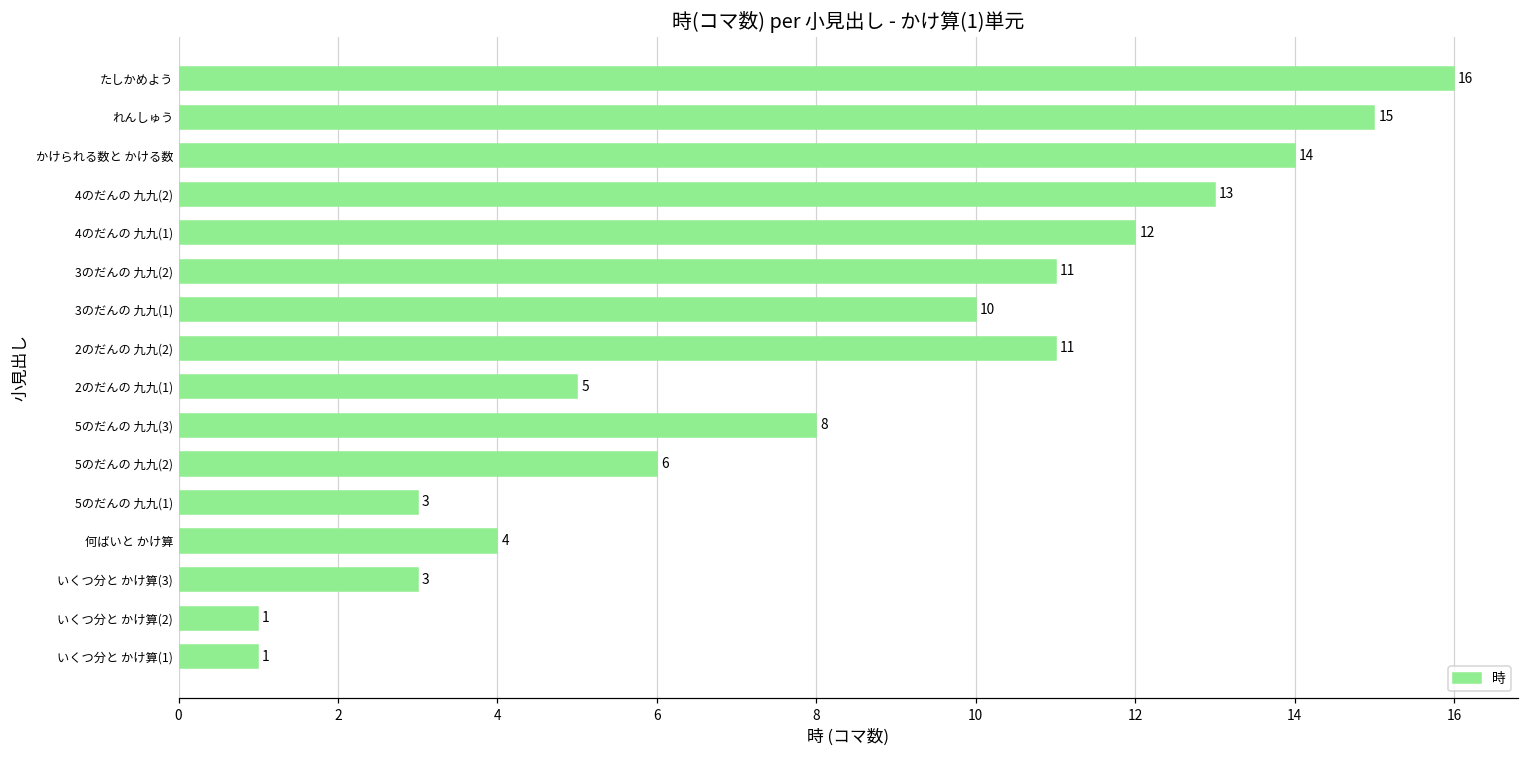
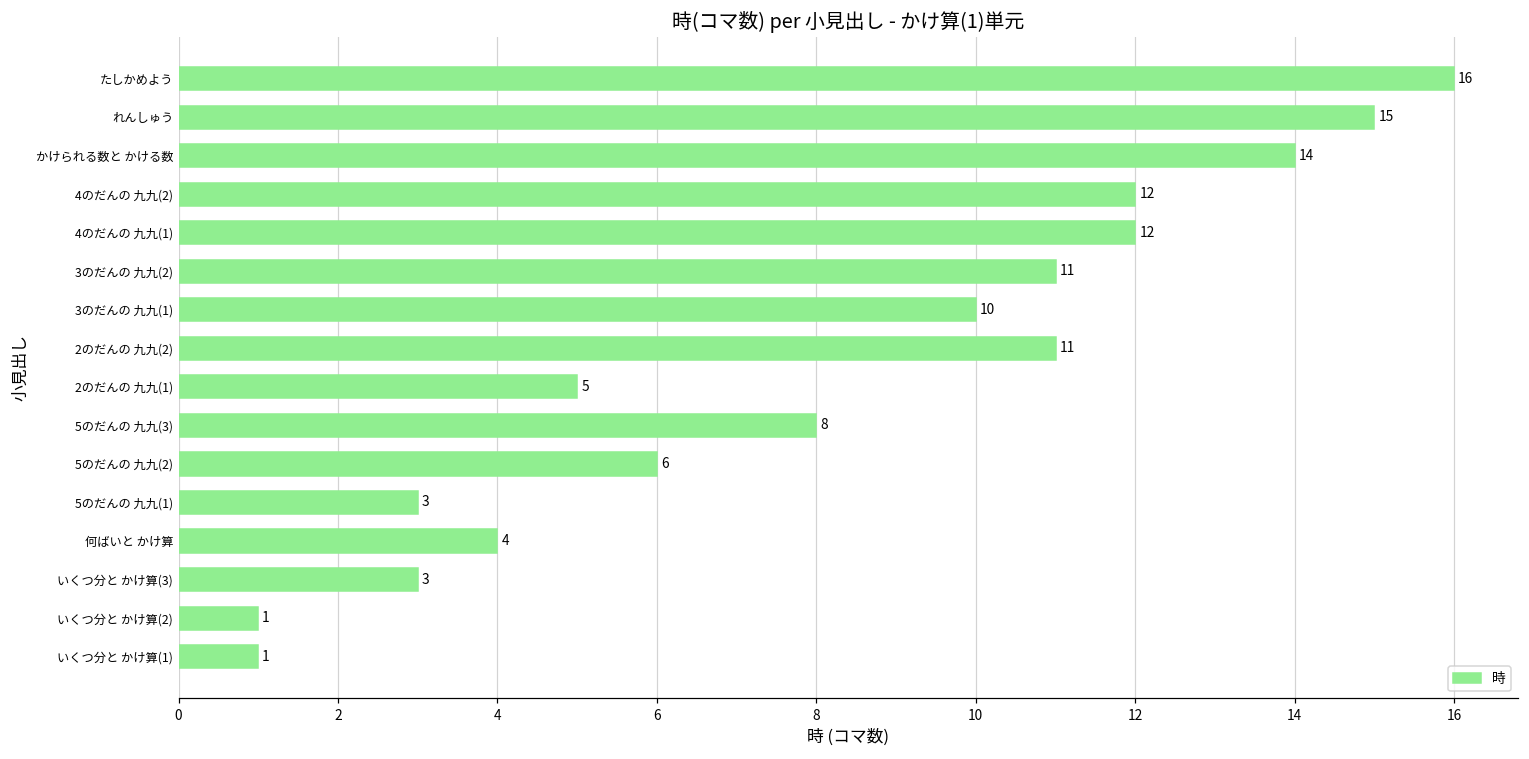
4のだんの 九九(2): 13 -> 12
